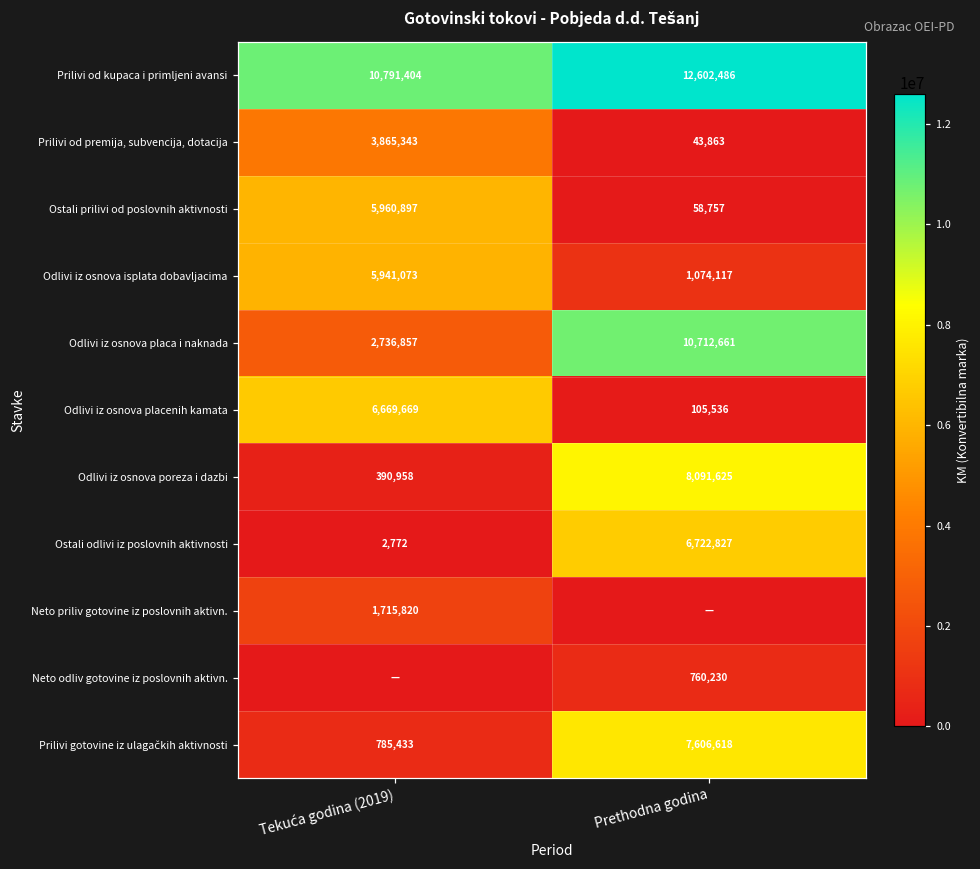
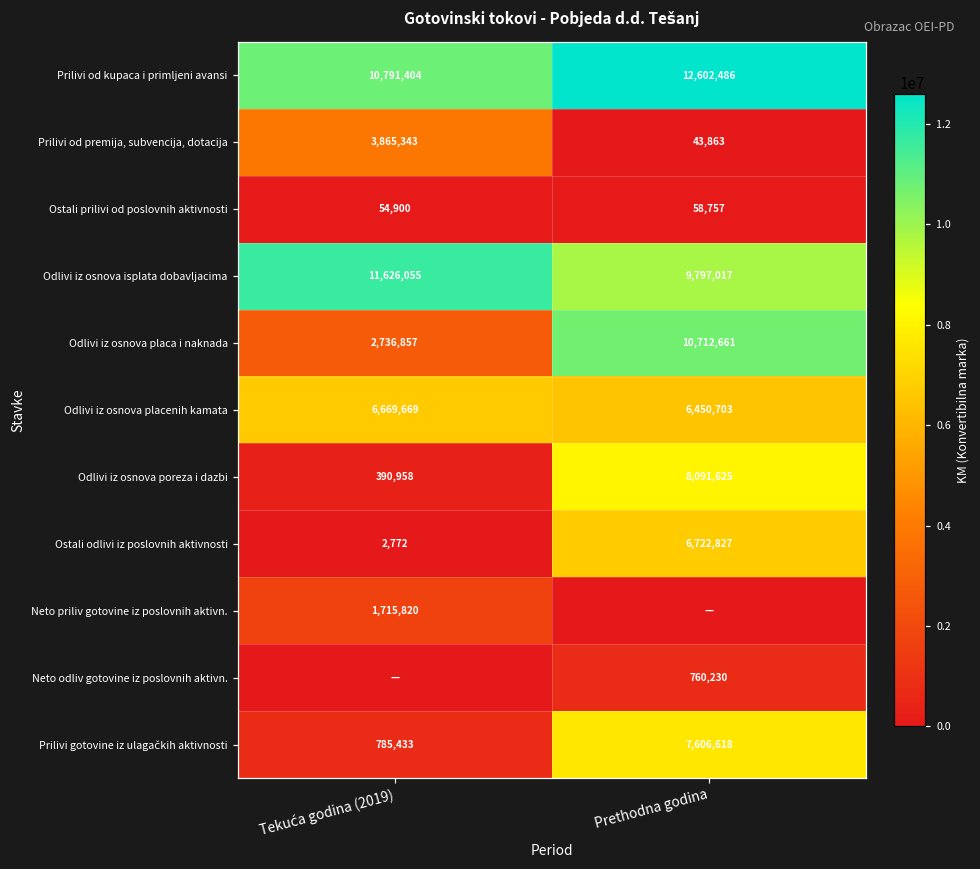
Ostali prilivi od poslovnih aktivnosti, Tekuća godina (2019): 5,960,897 -> 54,900
Odlivi iz osnova isplata dobavljacima, Tekuća godina (2019): 5,941,073 -> 11,626,055
Odlivi iz osnova isplata dobavljacima, Prethodna godina: 1,074,117 -> 9,797,017
Odlivi iz osnova placenih kamata, Prethodna godina: 105,536 -> 6,450,703
